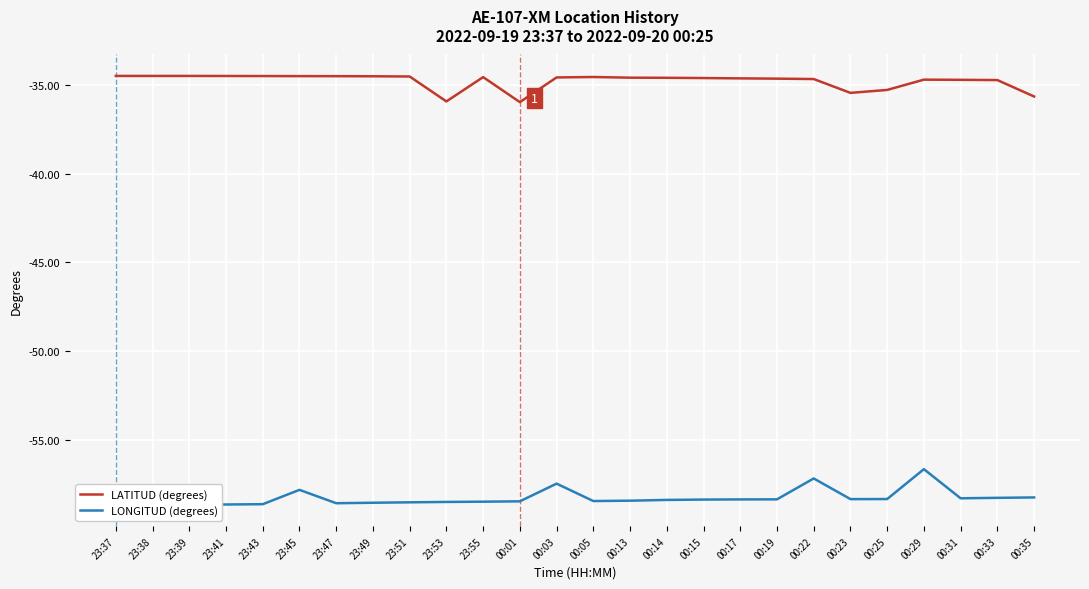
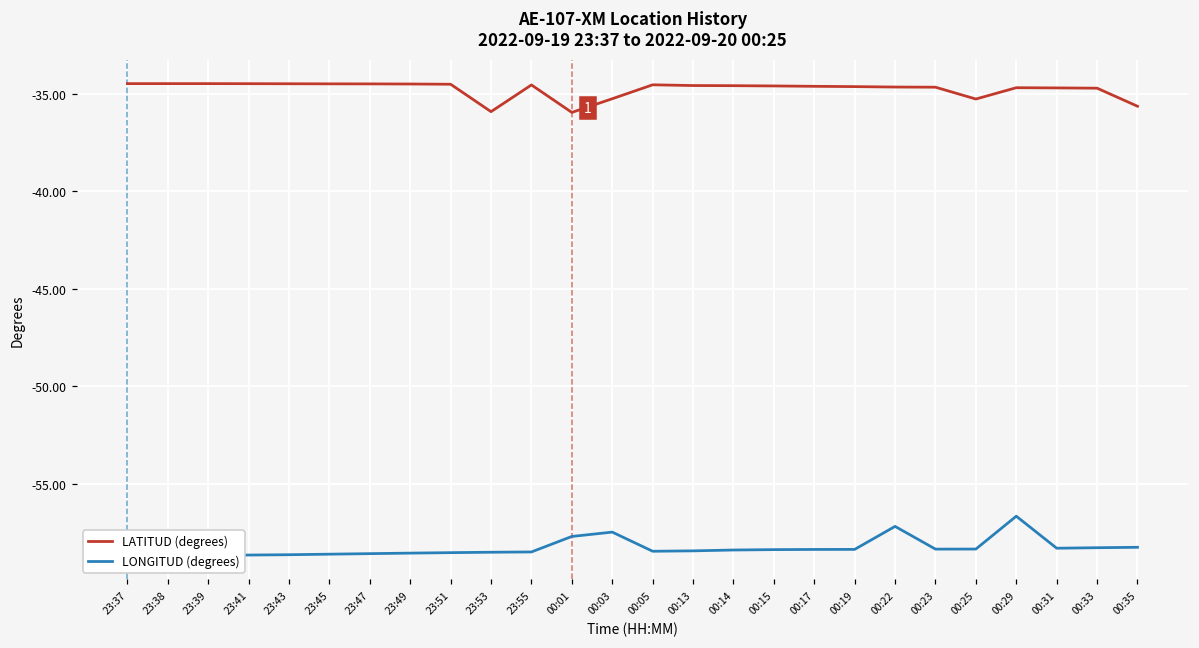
LONGITUD (degrees), 23:45: -57.8 -> -58.6
LONGITUD (degrees), 00:01: -58.5 -> -57.7
LATITUD (degrees), 00:03: -34.6 -> -35.3
LATITUD (degrees), 00:23: -35.4 -> -34.7
